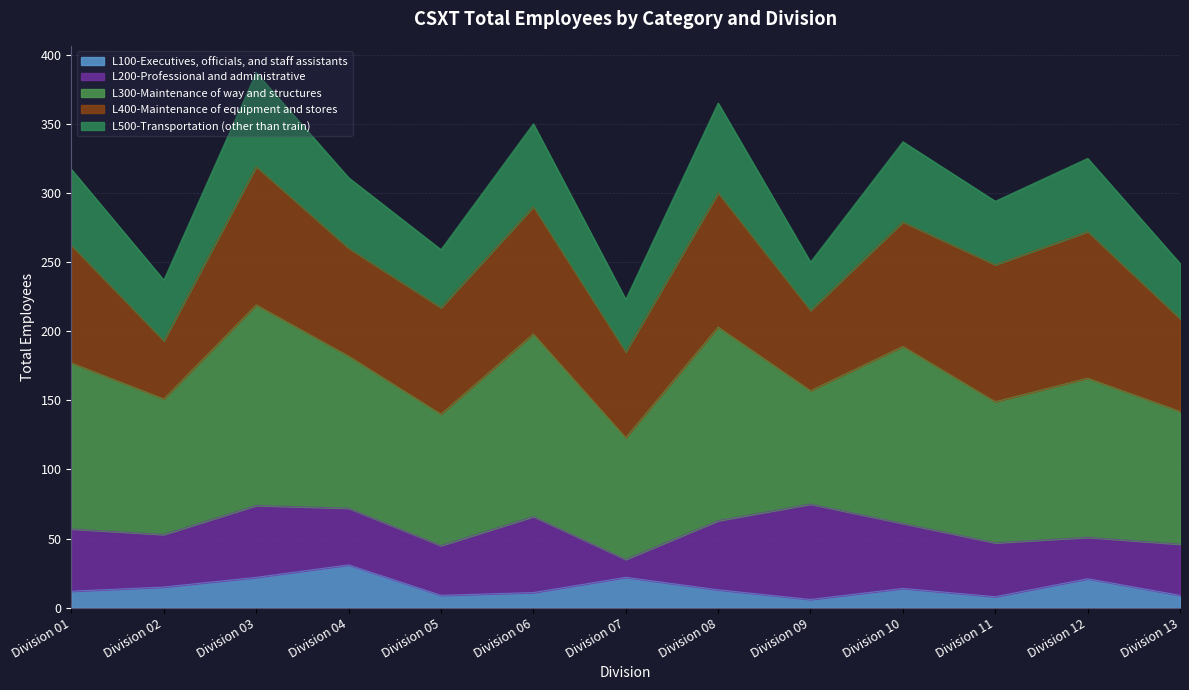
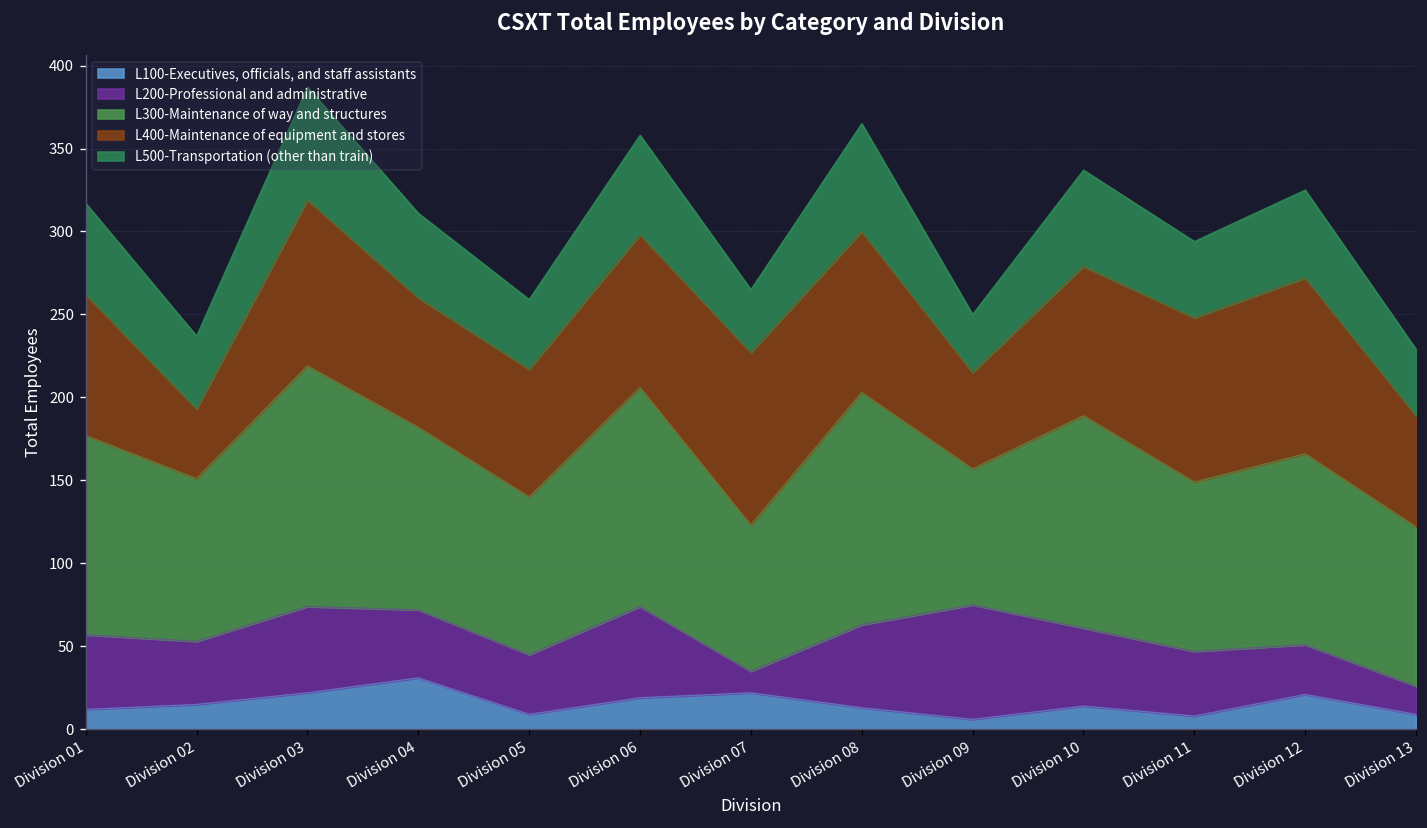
L100-Executives, officials, and staff assistants, Division 06: 11 -> 19
L400-Maintenance of equipment and stores, Division 07: 62 -> 104
L200-Professional and administrative, Division 13: 37 -> 17
